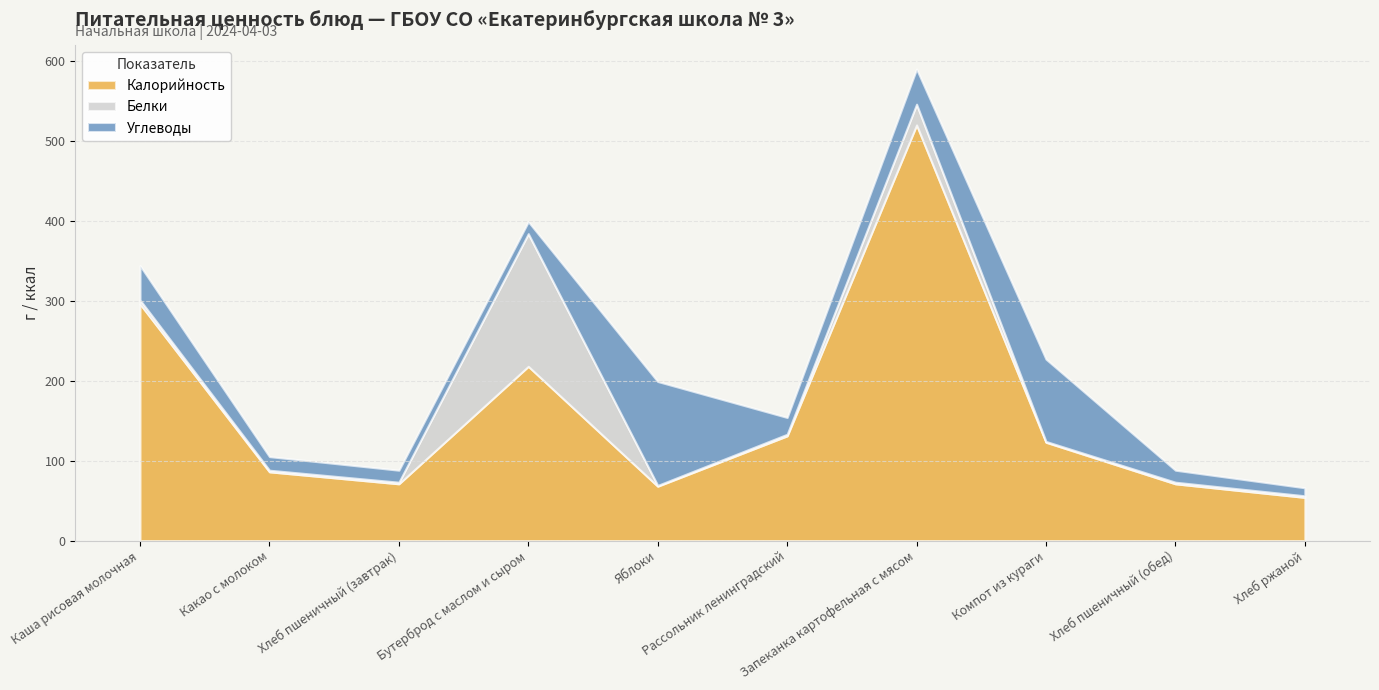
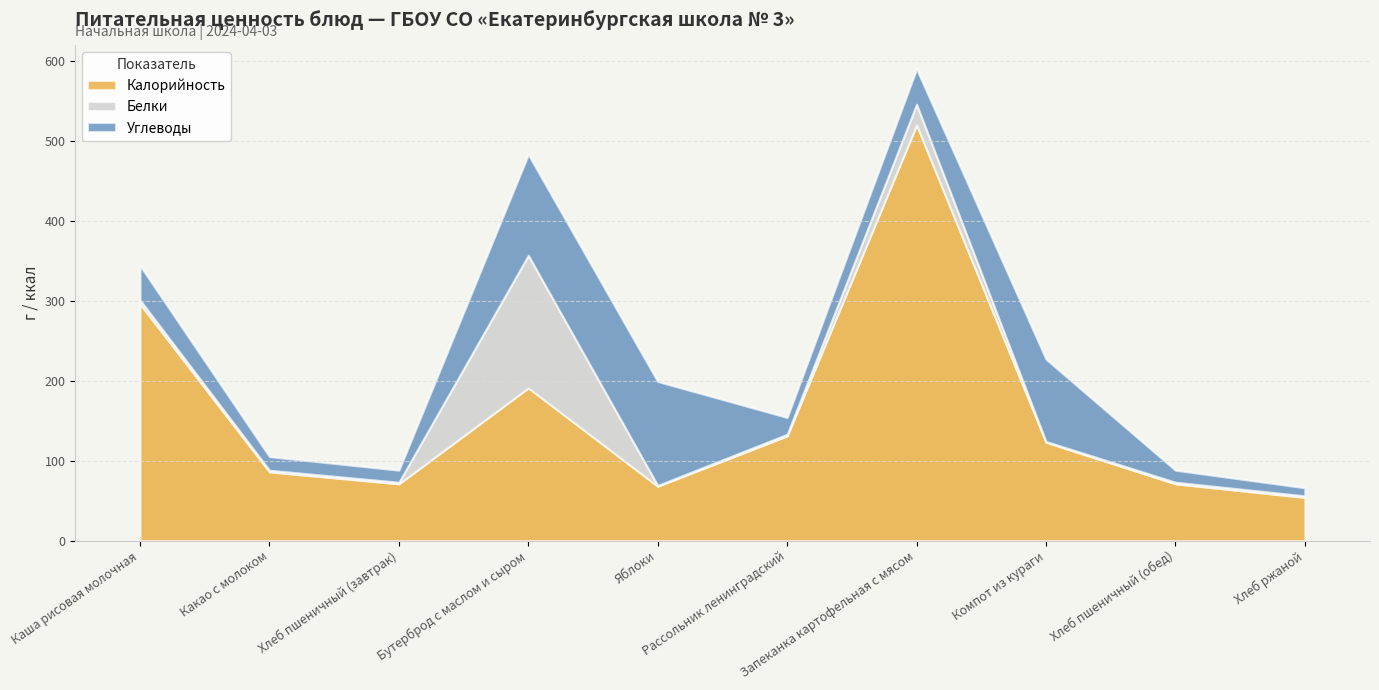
Калорийность, Бутерброд с маслом и сыром: 220 -> 190
Углеводы, Бутерброд с маслом и сыром: 20 -> 130
